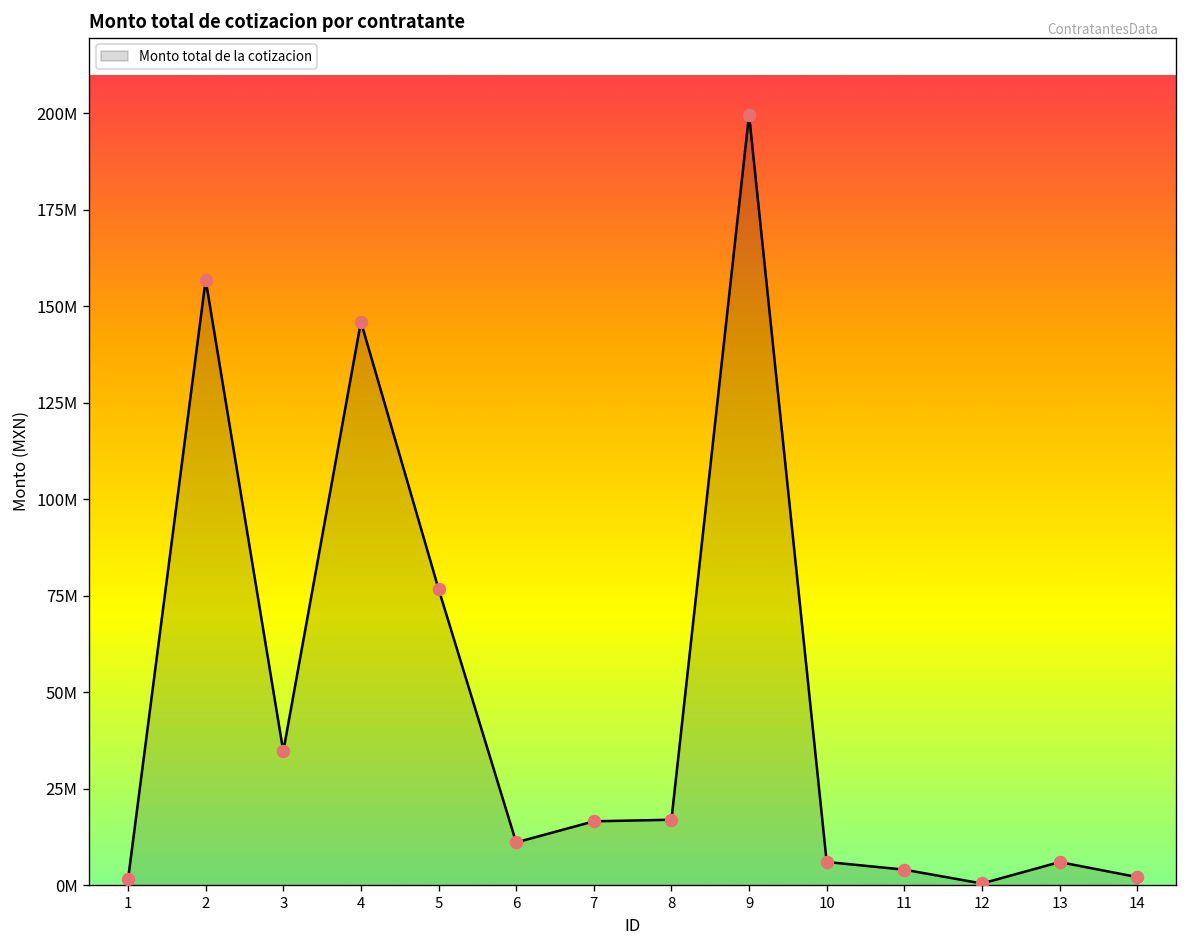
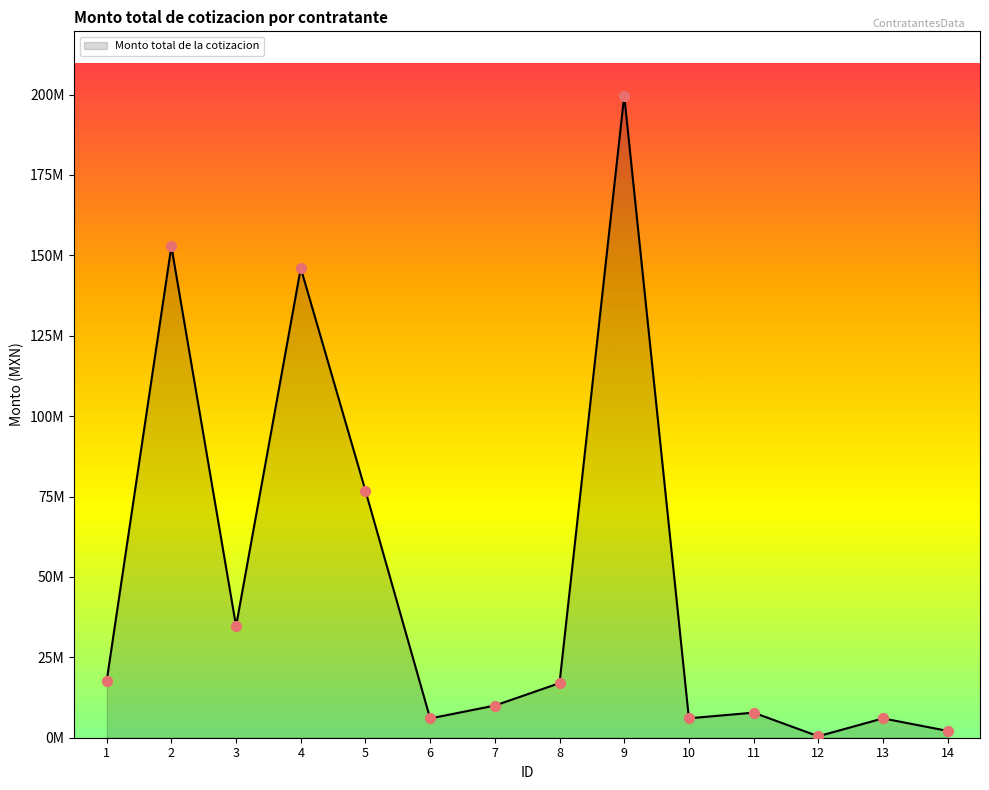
1: 2000000 -> 18000000
2: 157000000 -> 153000000
6: 11000000 -> 6000000
7: 17000000 -> 10000000
11: 4000000 -> 8000000
